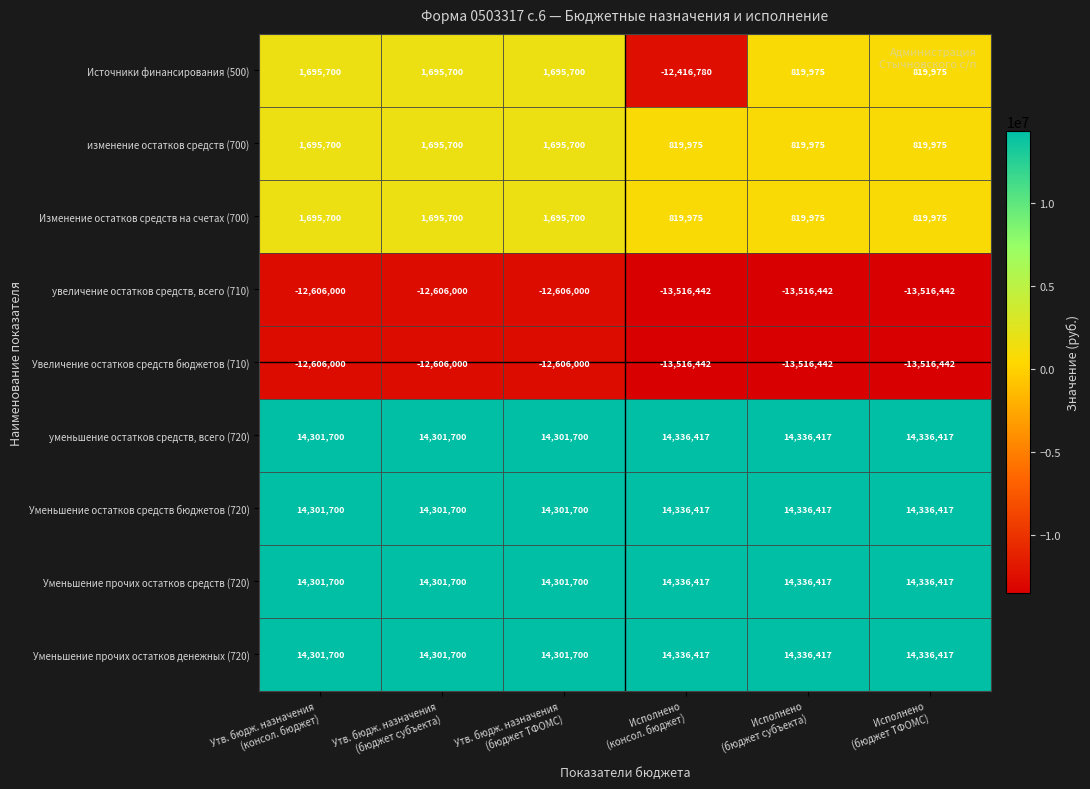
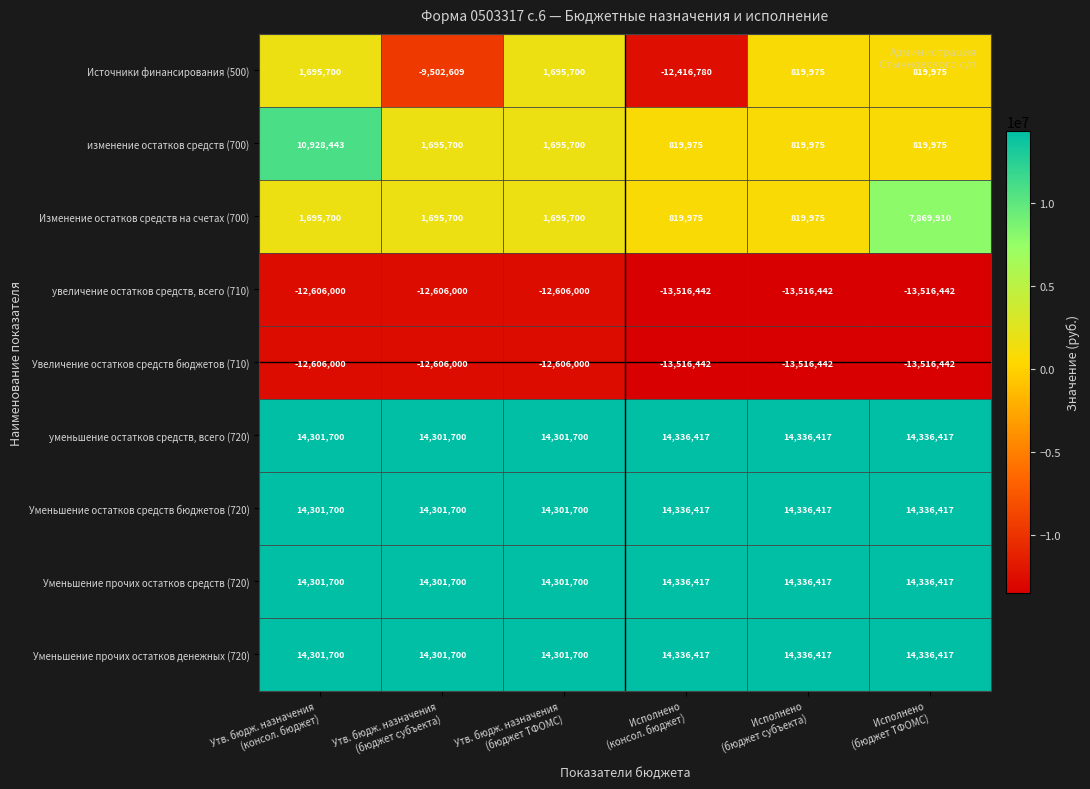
Источники финансирования (500), Утв. бюдж. назначения (бюджет субъекта): 1,695,700 -> -9,502,609
изменение остатков средств (700), Утв. бюдж. назначения (консол. бюджет): 1,695,700 -> 10,928,443
Изменение остатков средств на счетах (700), Исполнено (бюджет ТФОМС): 819,975 -> 7,869,910
